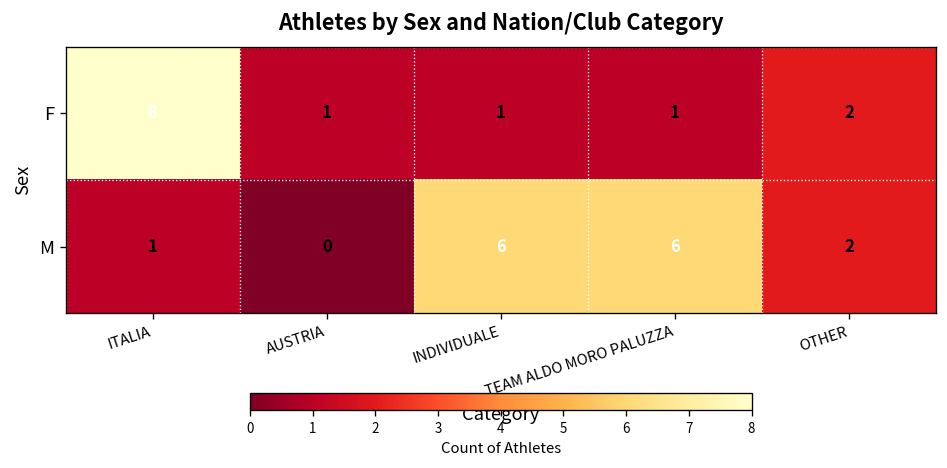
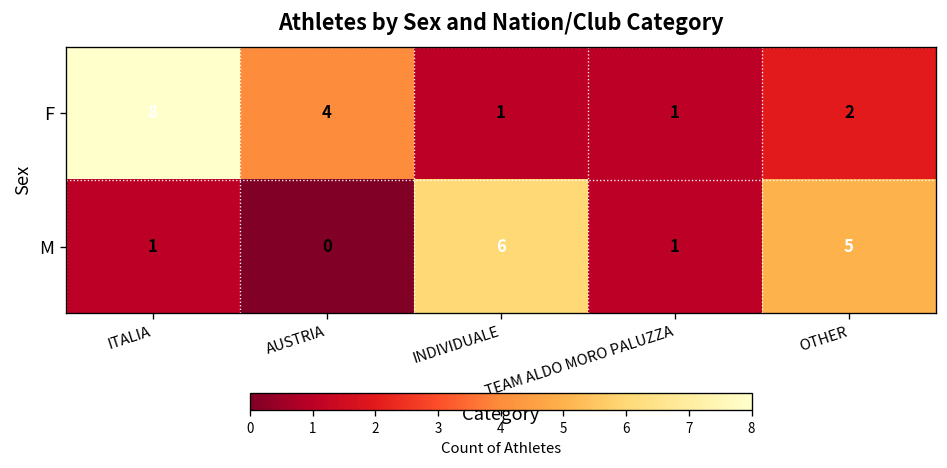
F, AUSTRIA: 1 -> 4
M, TEAM ALDO MORO PALUZZA: 6 -> 1
M, OTHER: 2 -> 5
